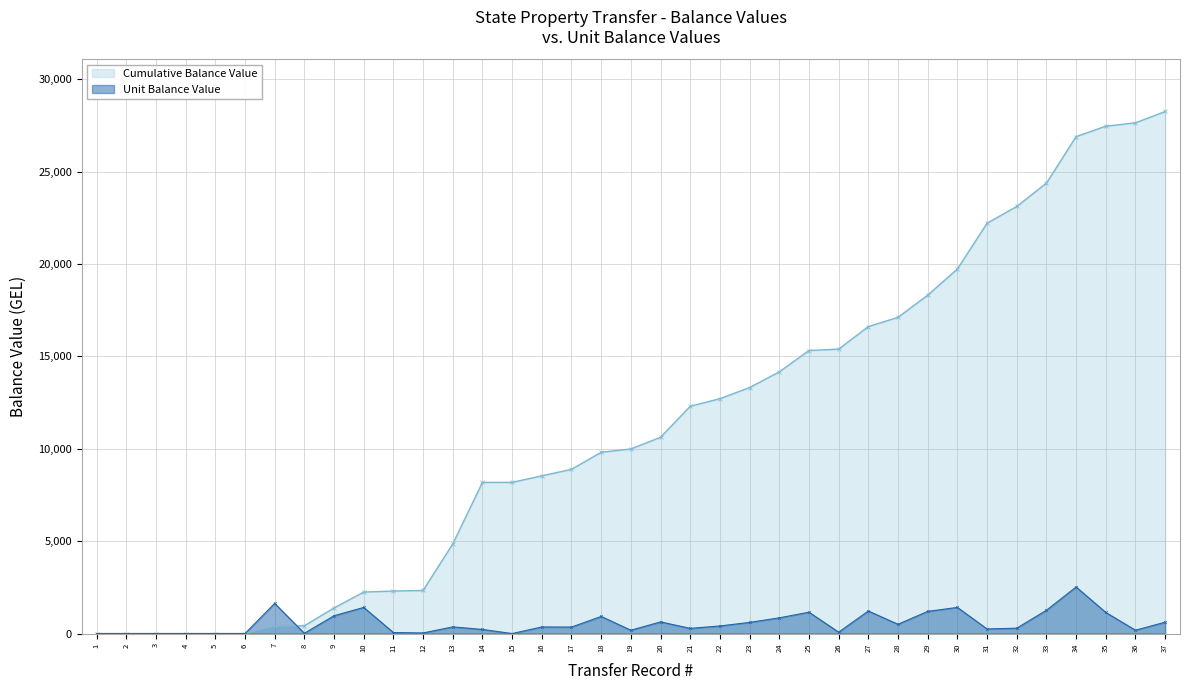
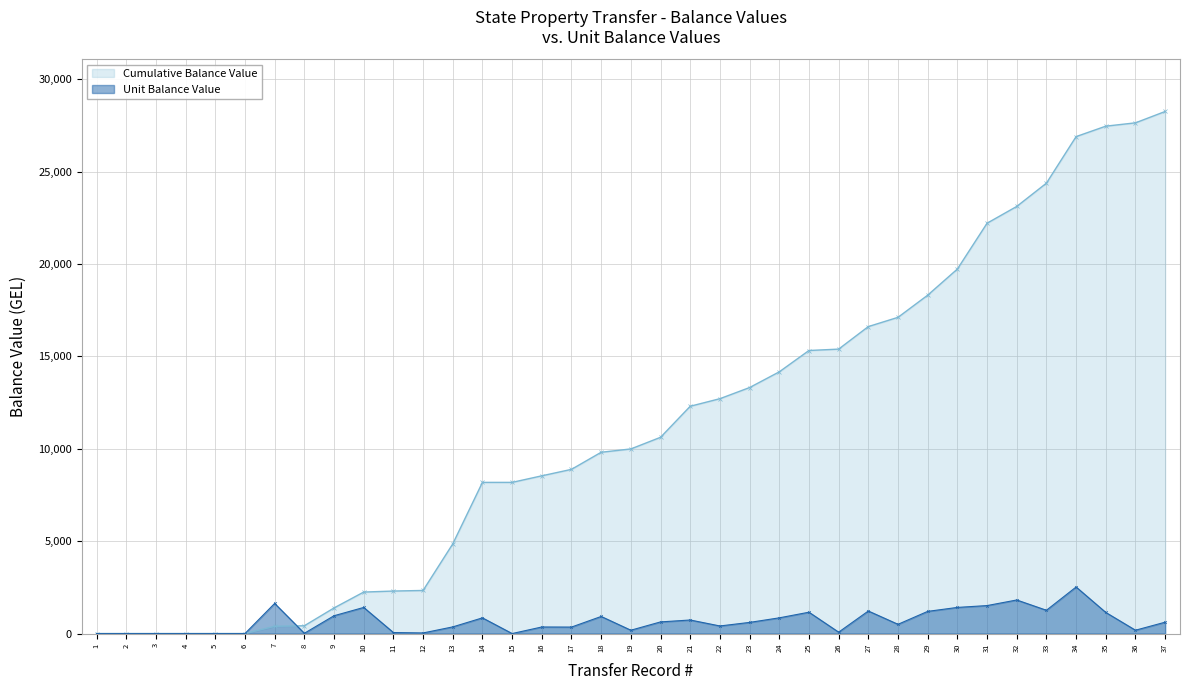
Unit Balance Value, 14: 200 -> 800
Unit Balance Value, 21: 300 -> 700
Unit Balance Value, 31: 200 -> 1,500
Unit Balance Value, 32: 300 -> 1,800
